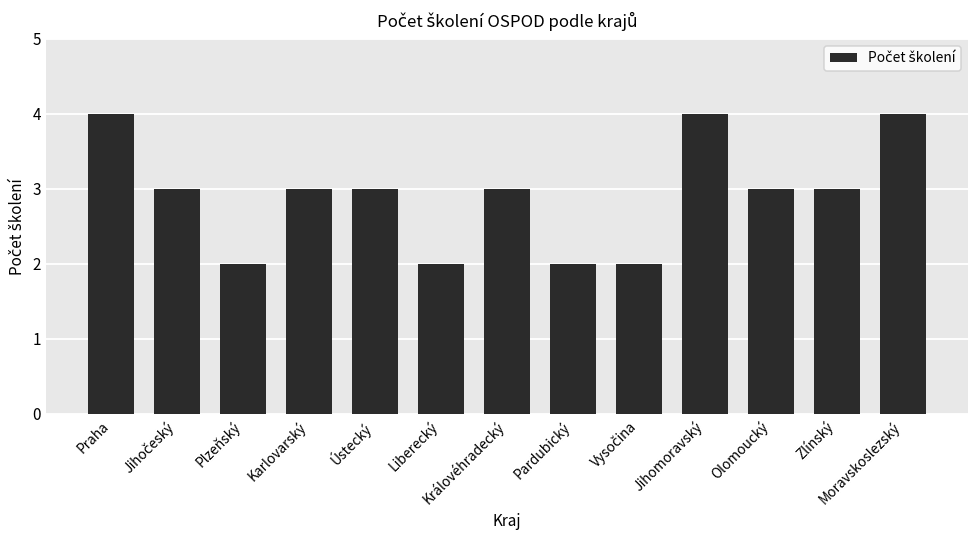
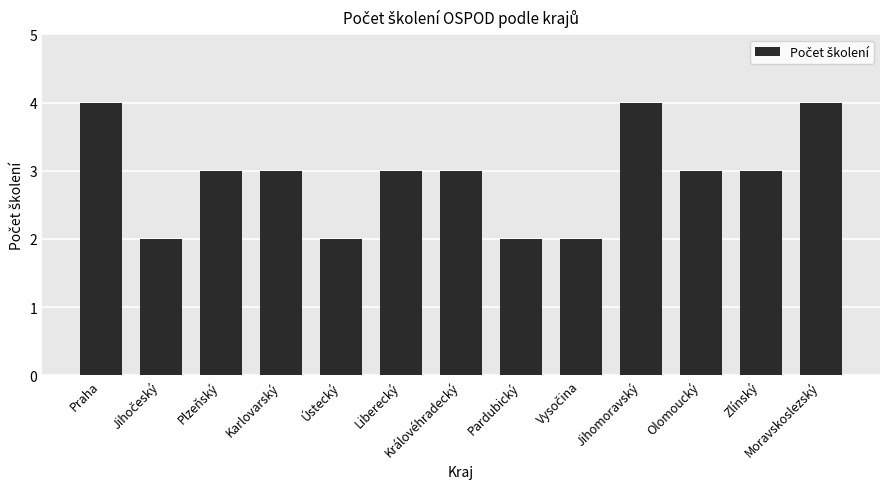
Jihočeský: 3 -> 2
Plzeňský: 2 -> 3
Ústecký: 3 -> 2
Liberecký: 2 -> 3
